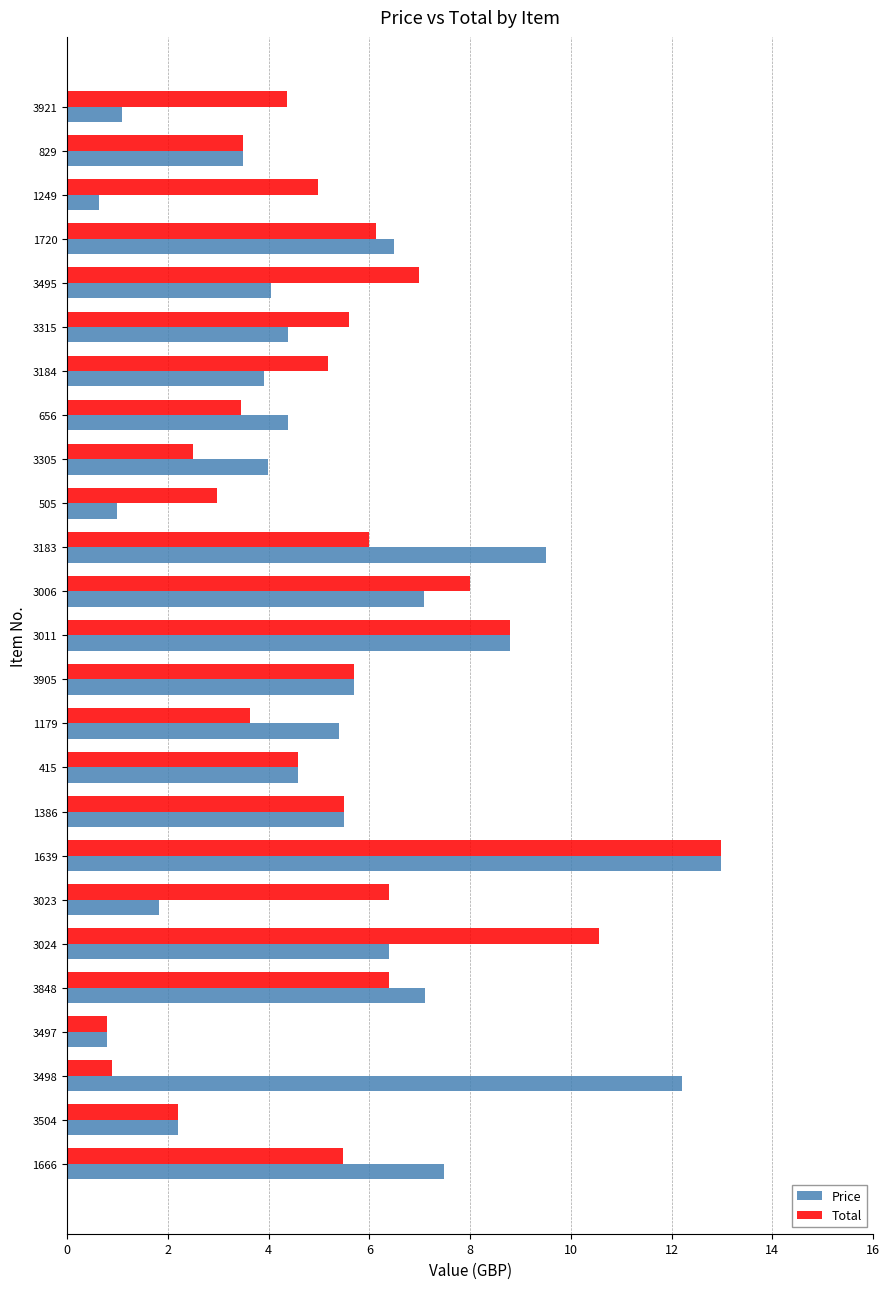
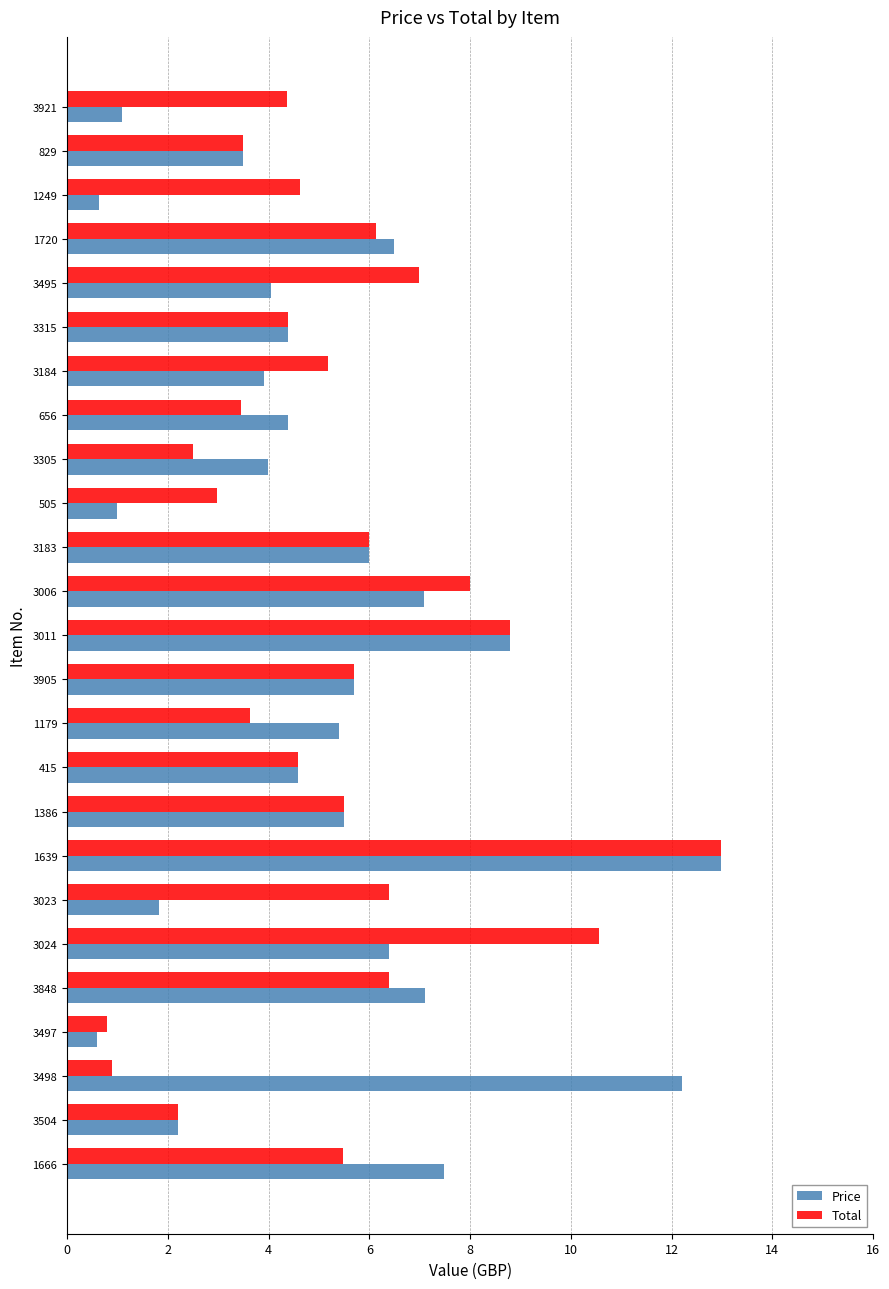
Total, 1249: 5.0 -> 4.6
Total, 3315: 5.6 -> 4.4
Price, 3183: 9.5 -> 6.0
Price, 3497: 0.8 -> 0.6
